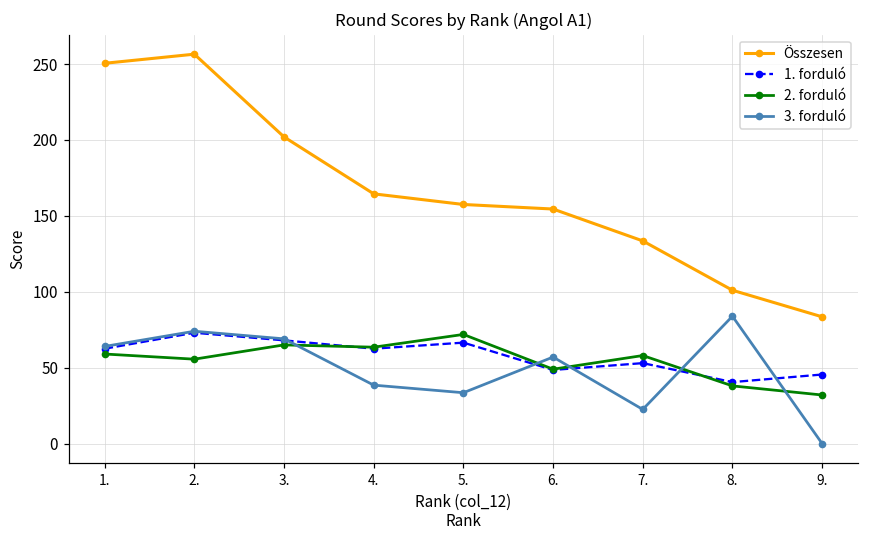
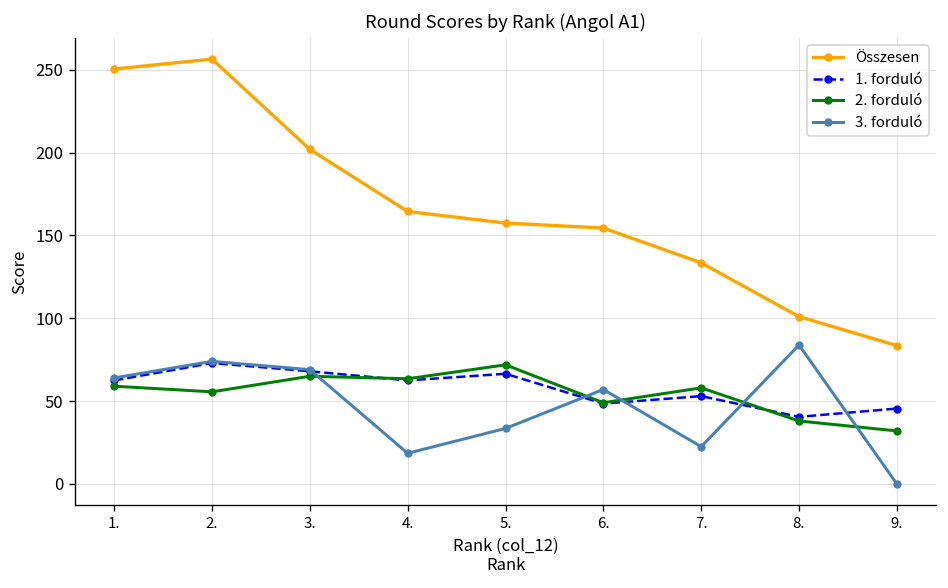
3. forduló, 4.: 39 -> 19
